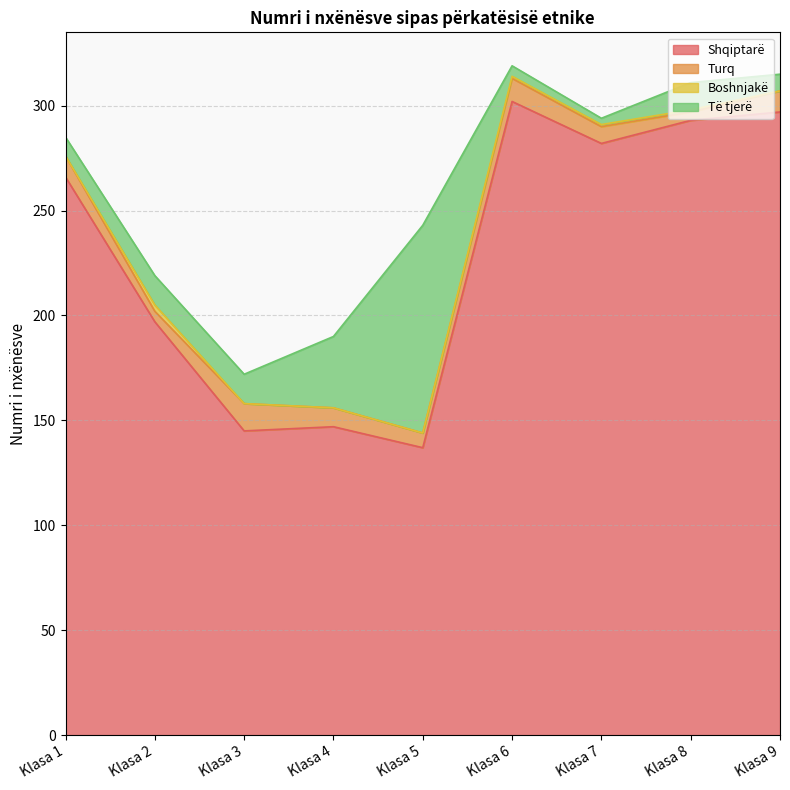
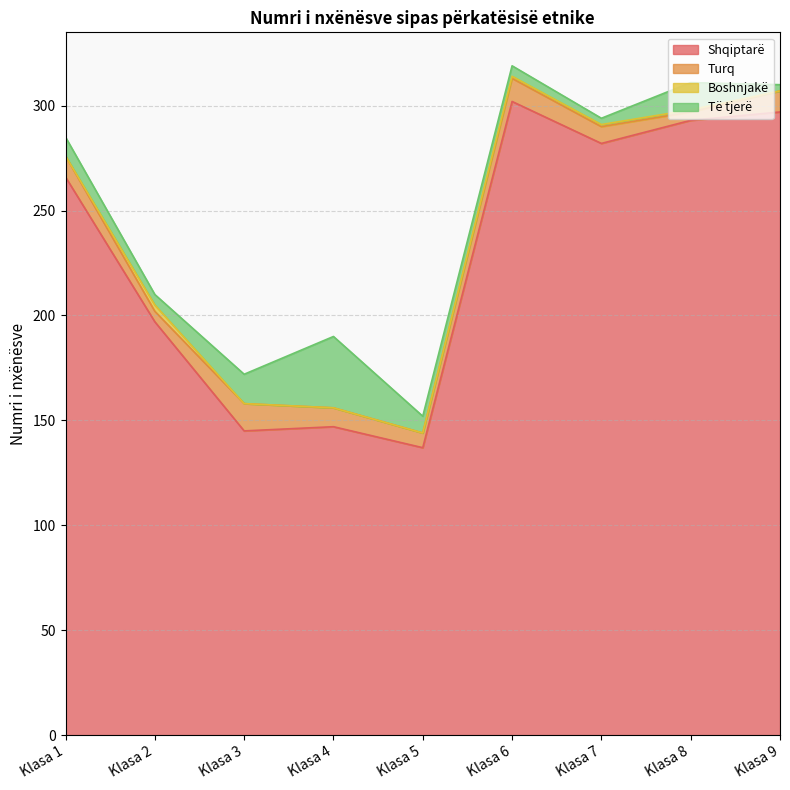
Të tjerë, Klasa 2: 14 -> 5
Të tjerë, Klasa 5: 99 -> 8
Të tjerë, Klasa 9: 8 -> 3
